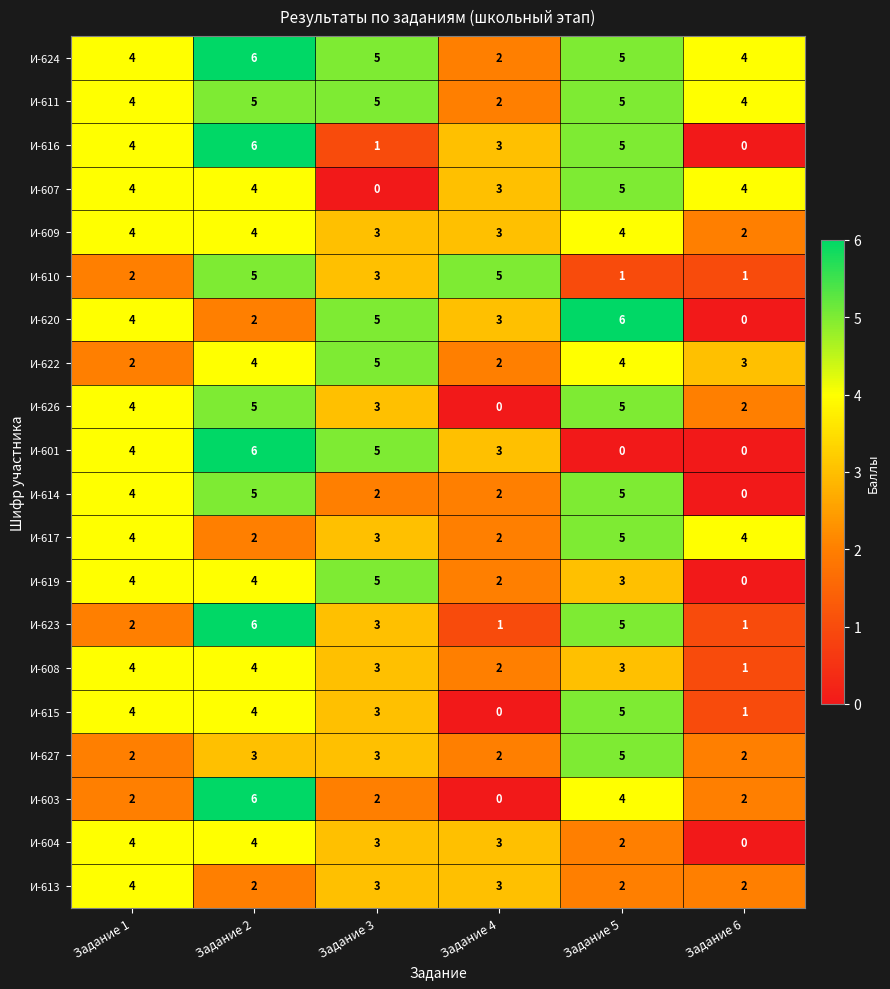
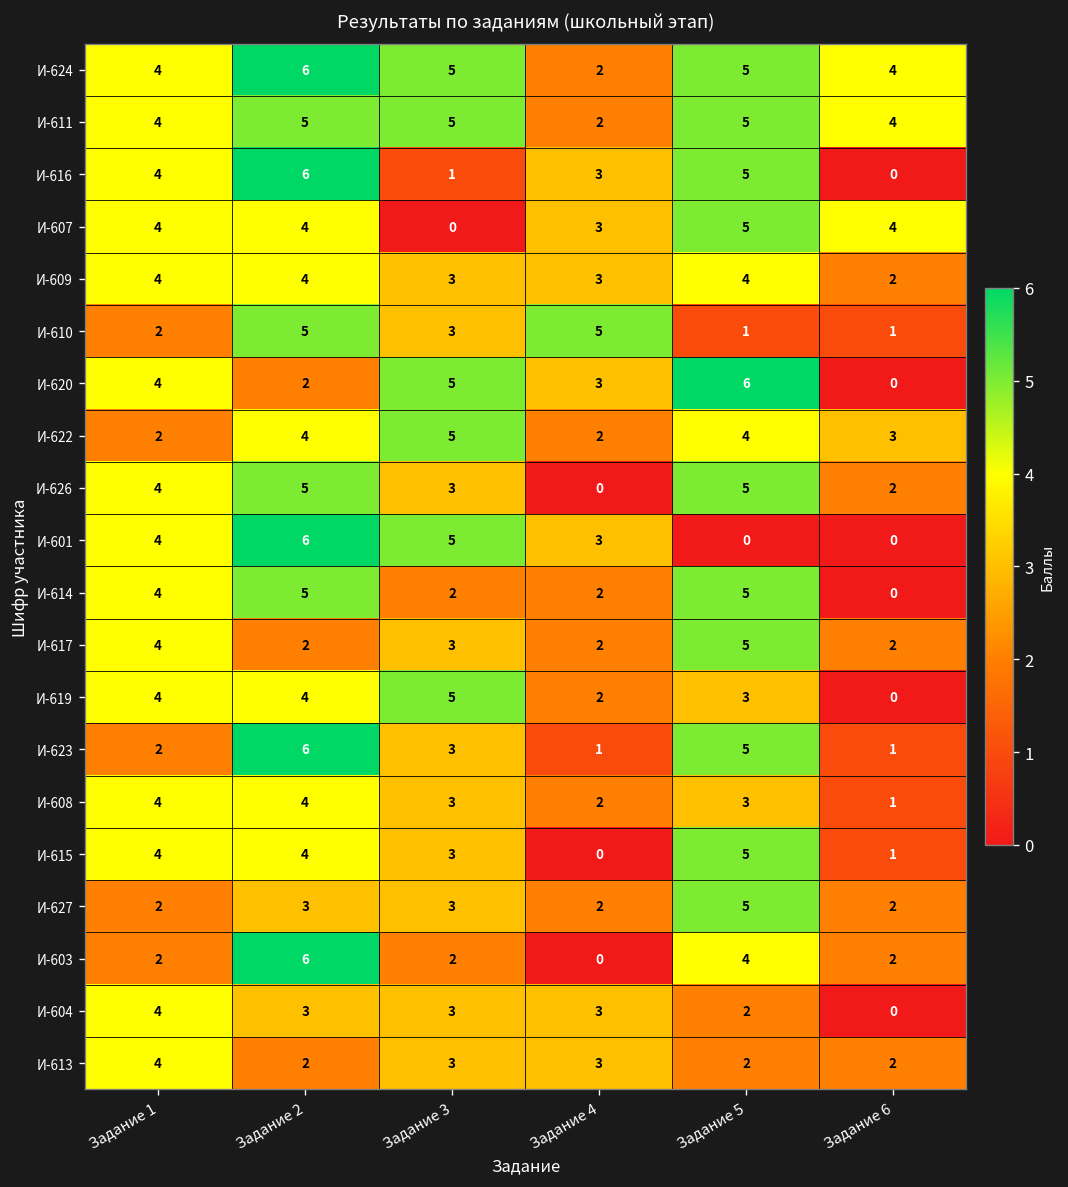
И-617, Задание 6: 4 -> 2
И-604, Задание 2: 4 -> 3
